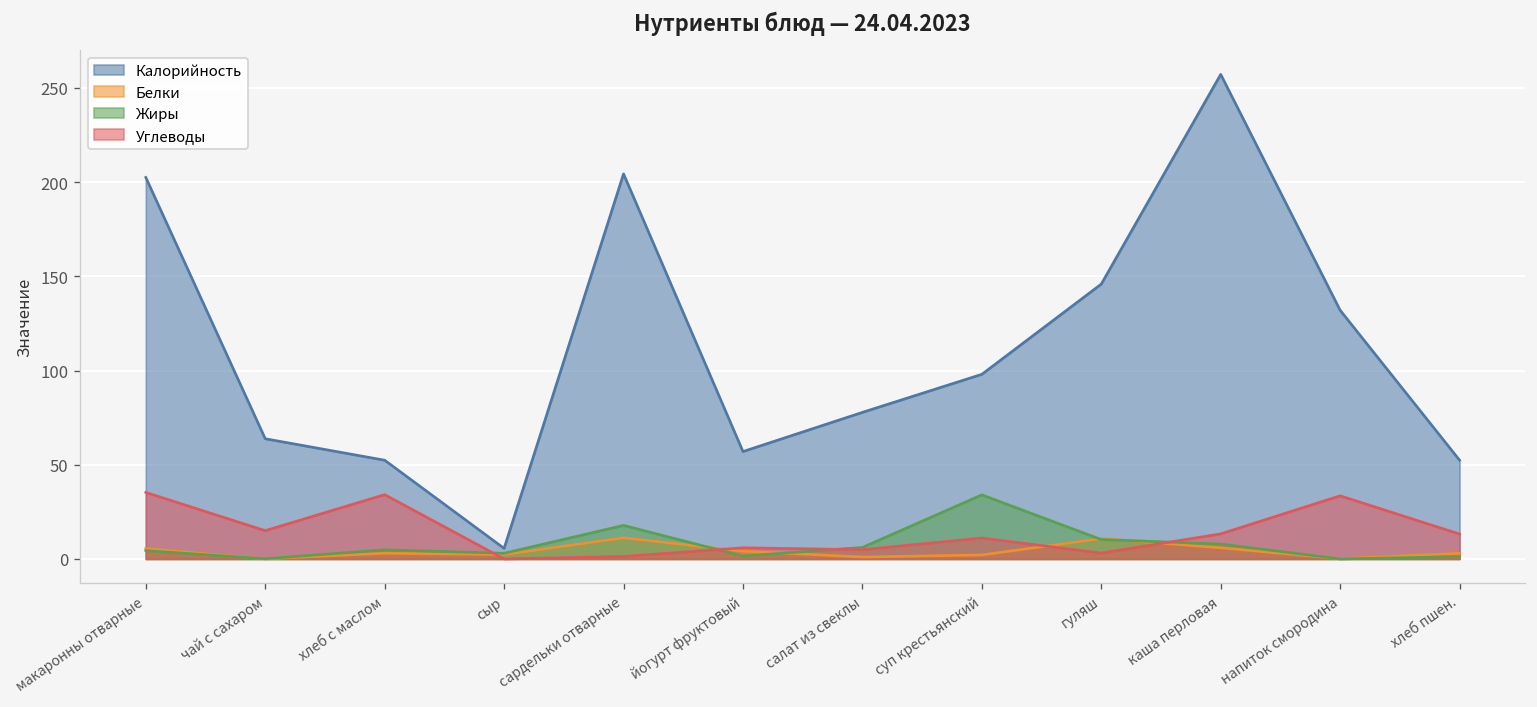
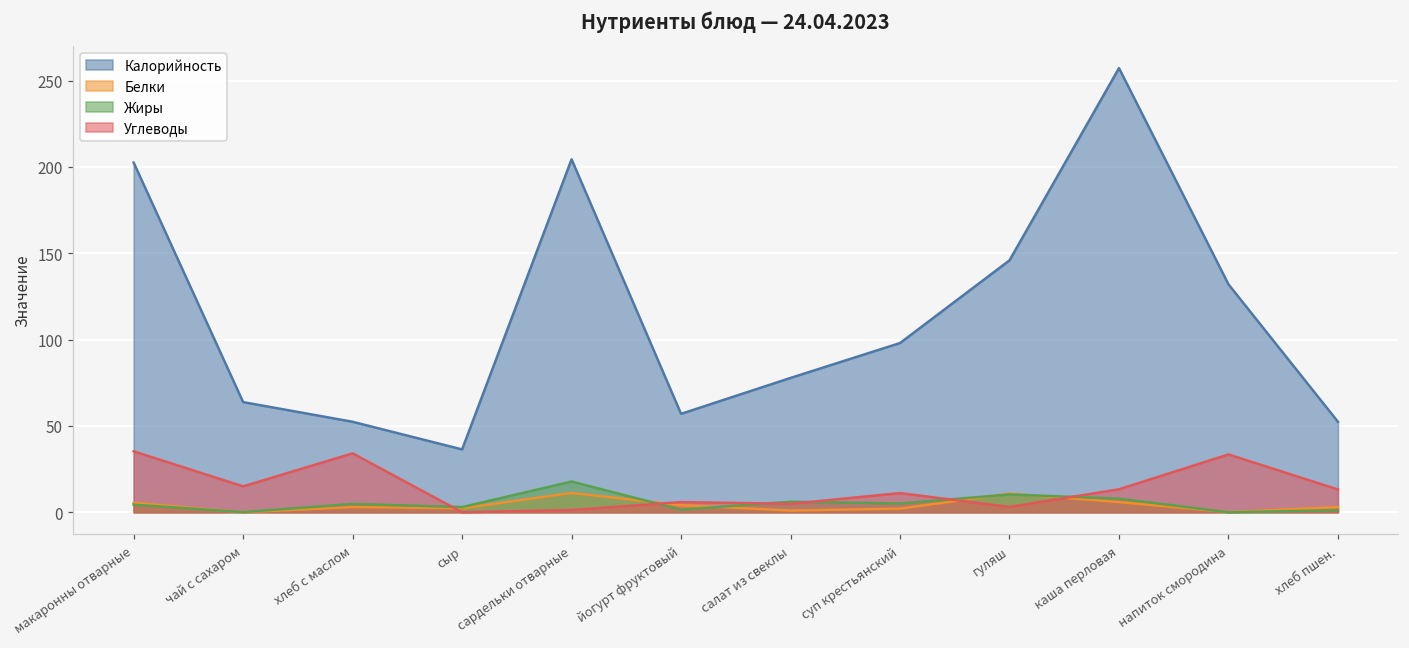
Калорийность, сыр: 6 -> 36
Жиры, суп крестьянский: 34 -> 5
